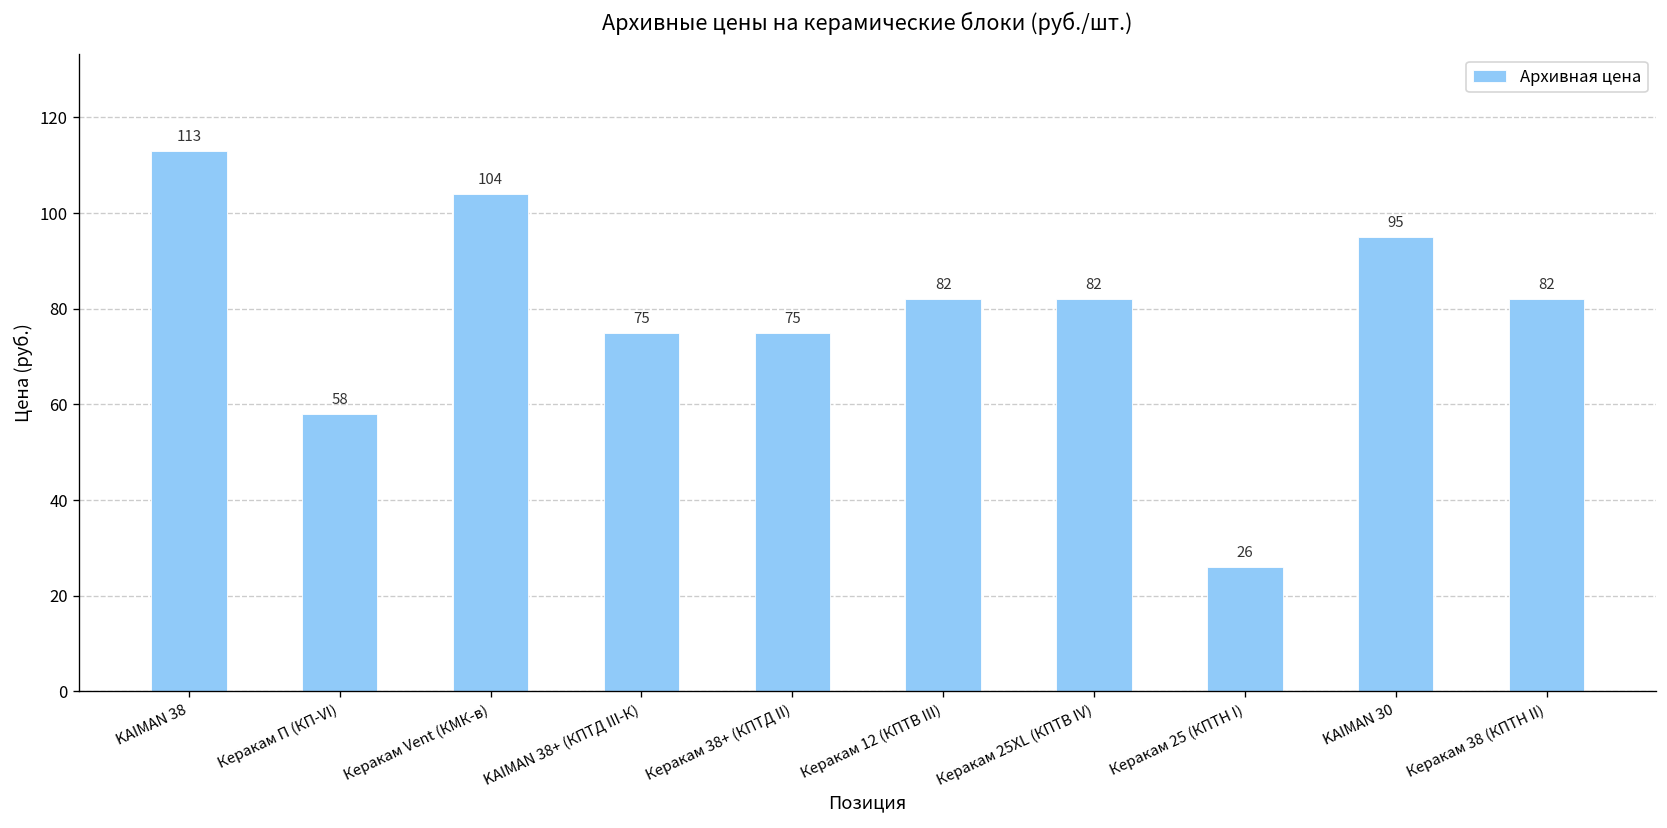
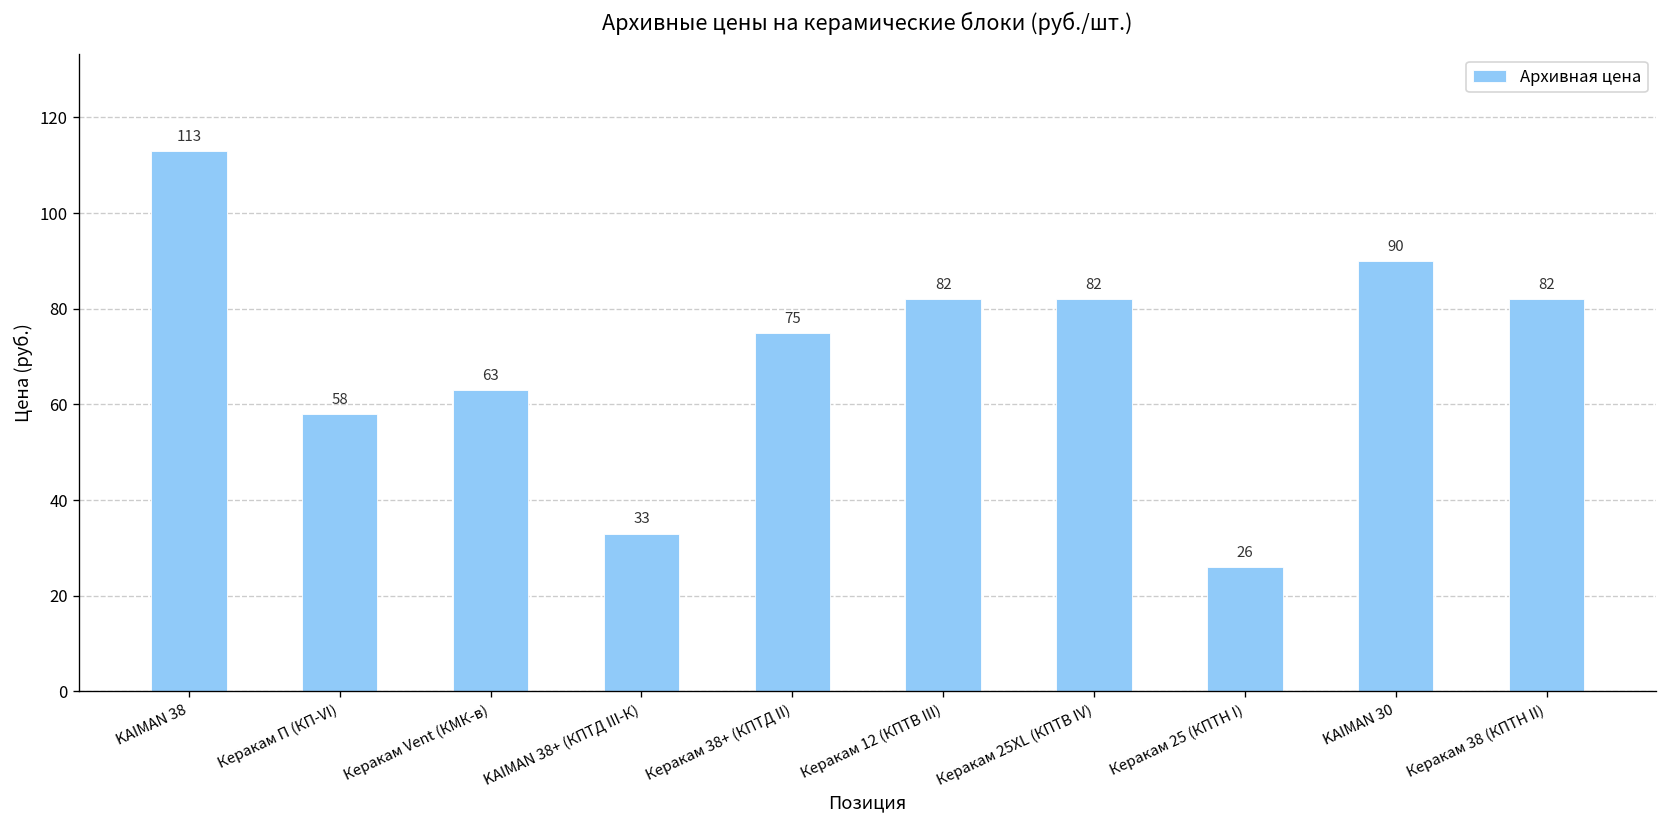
Керакам Vent (КМК-в): 104 -> 63
KAIMAN 38+ (КПТД III-К): 75 -> 33
KAIMAN 30: 95 -> 90
